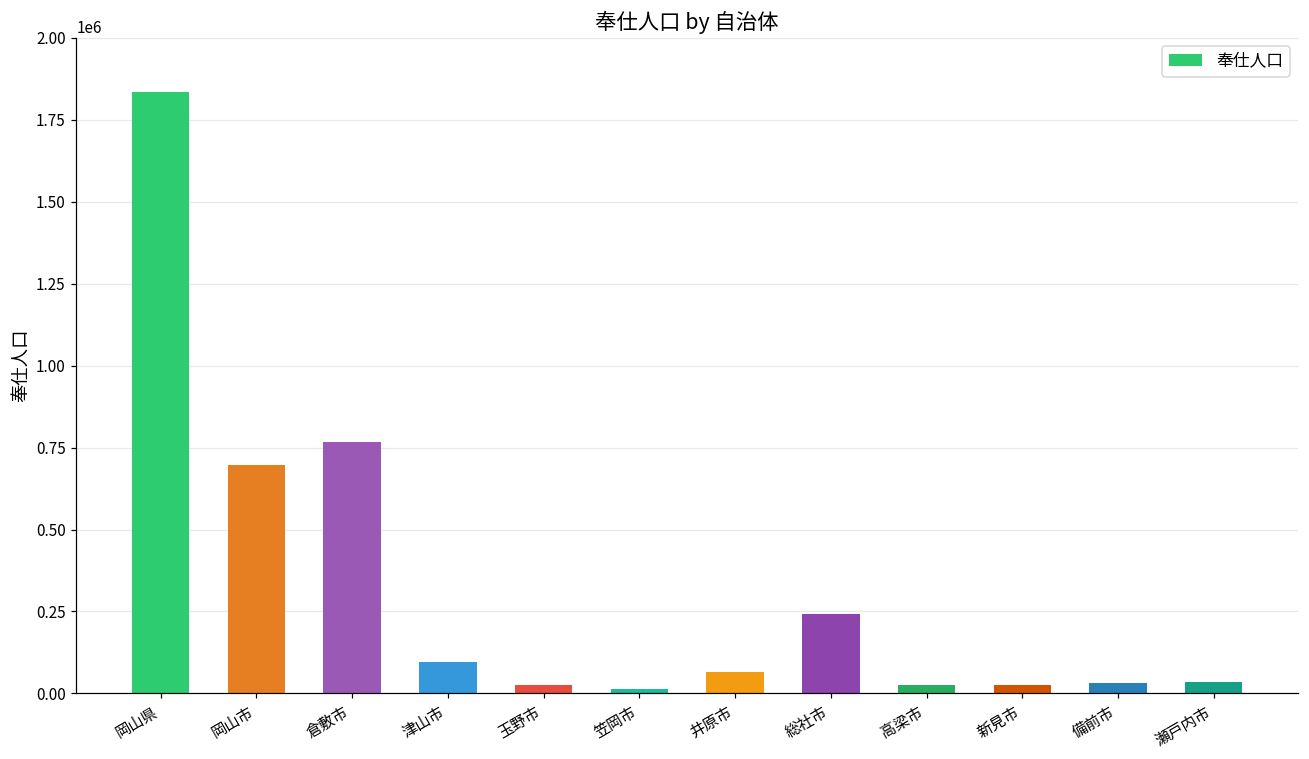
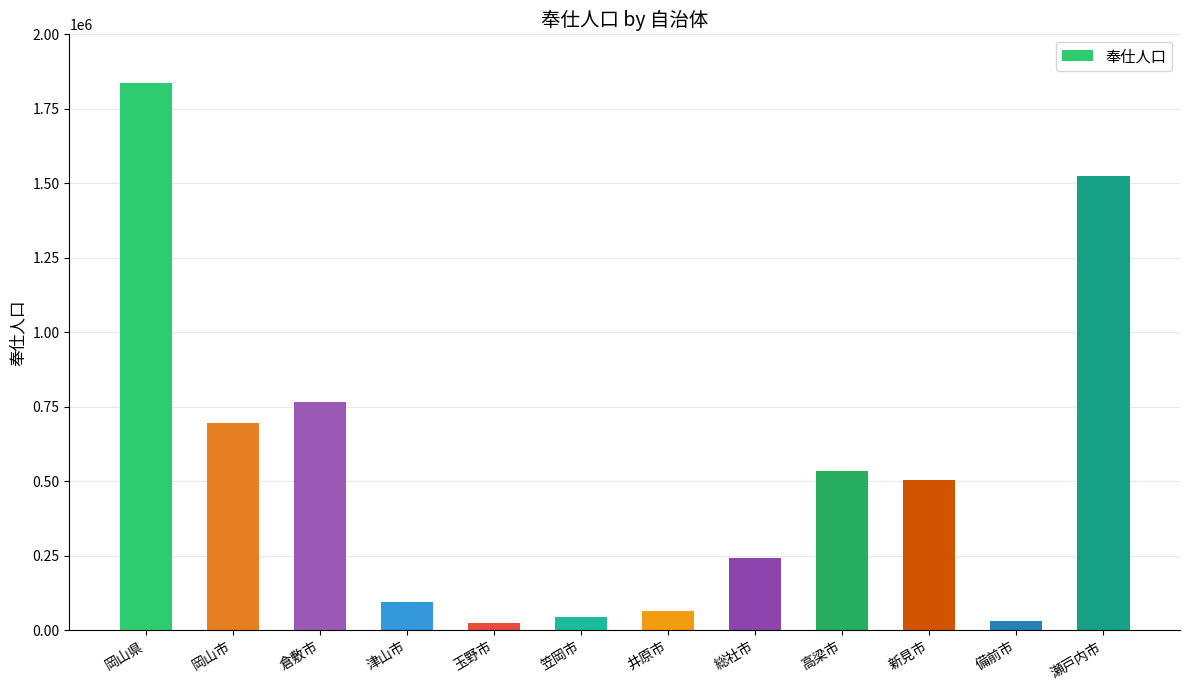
笠岡市: 10000 -> 40000
高梁市: 30000 -> 530000
新見市: 30000 -> 510000
瀬戸内市: 40000 -> 1530000
